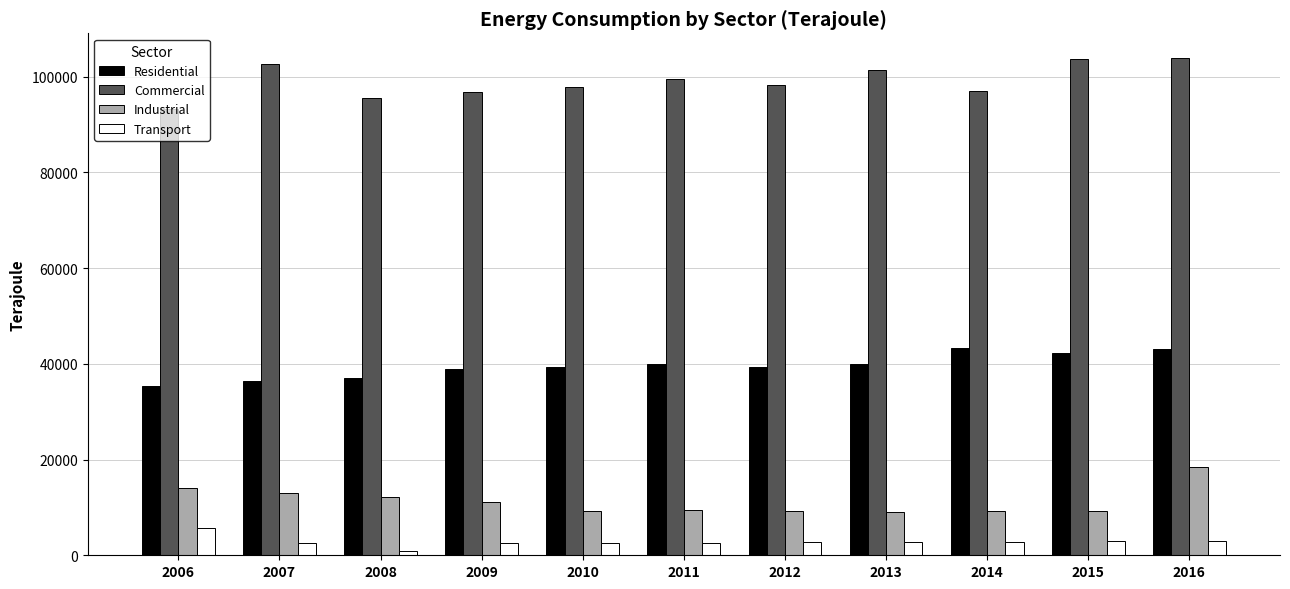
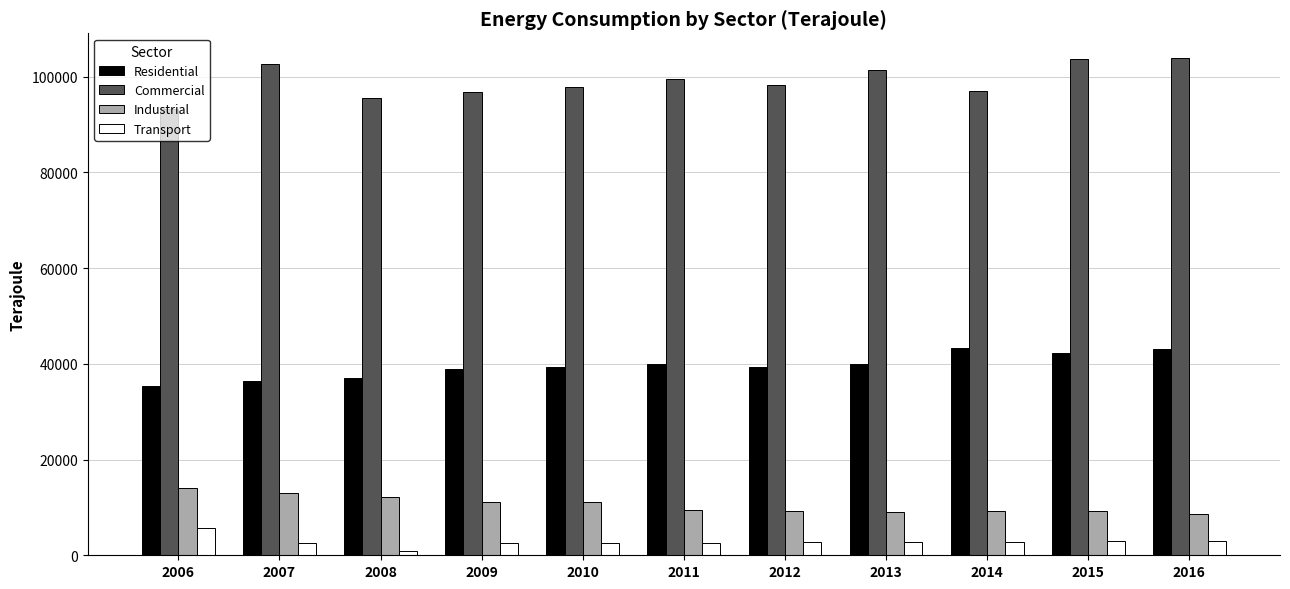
Industrial, 2010: 9000 -> 11000
Industrial, 2016: 18000 -> 9000
